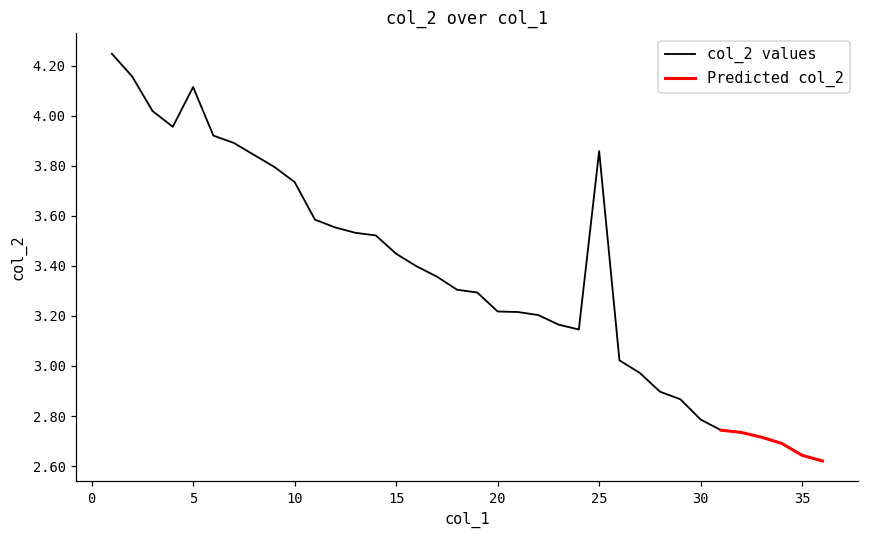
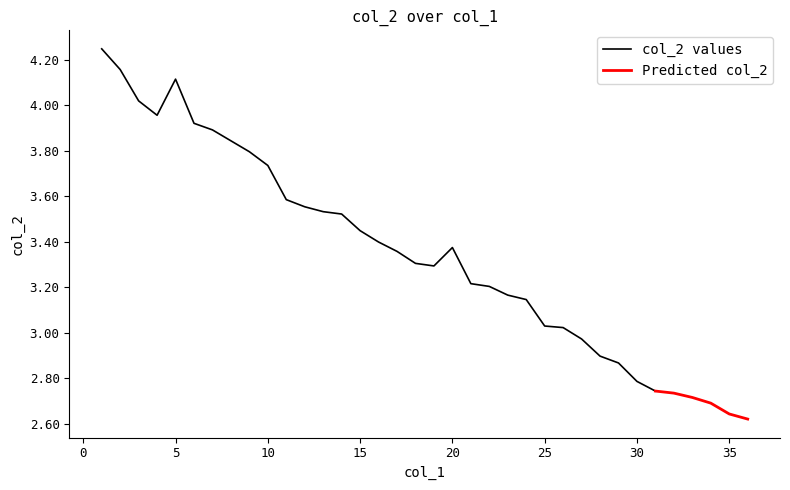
col_2 values, 20: 3.22 -> 3.37
col_2 values, 25: 3.86 -> 3.03
